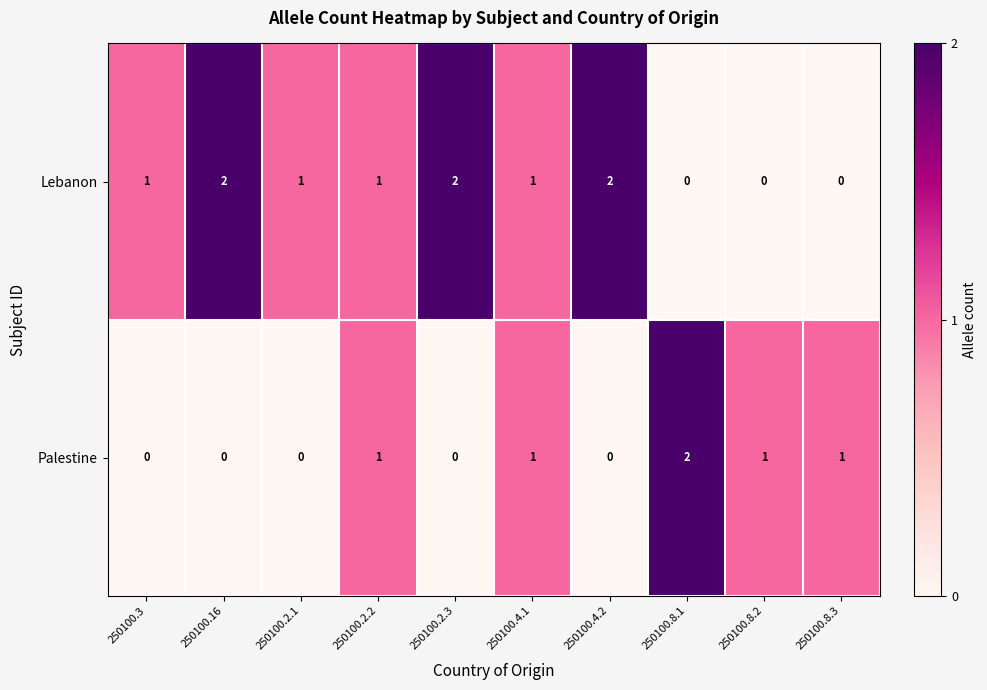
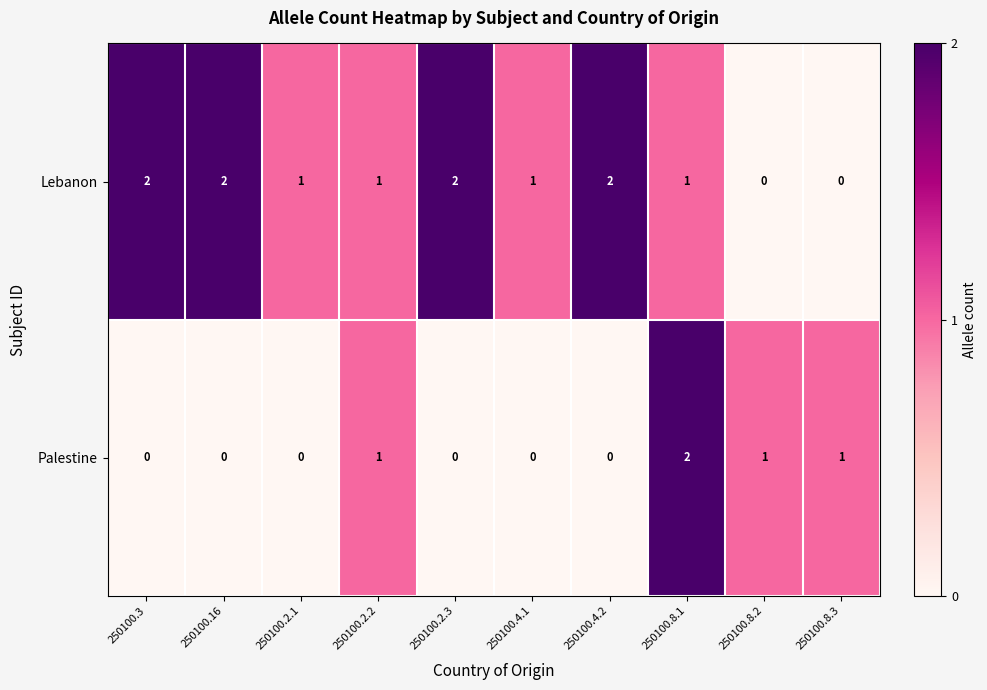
Lebanon, 250100.3: 1 -> 2
Lebanon, 250100.8.1: 0 -> 1
Palestine, 250100.4.1: 1 -> 0
